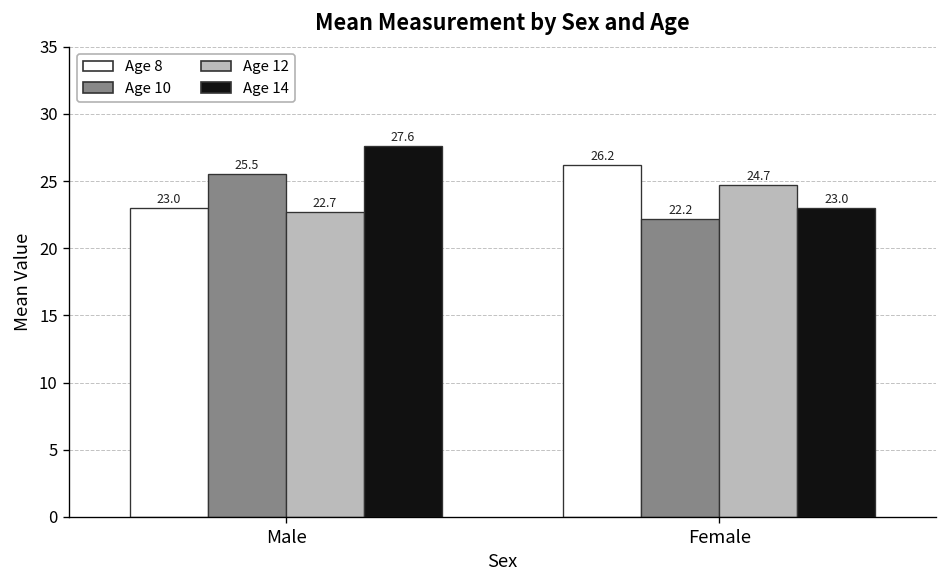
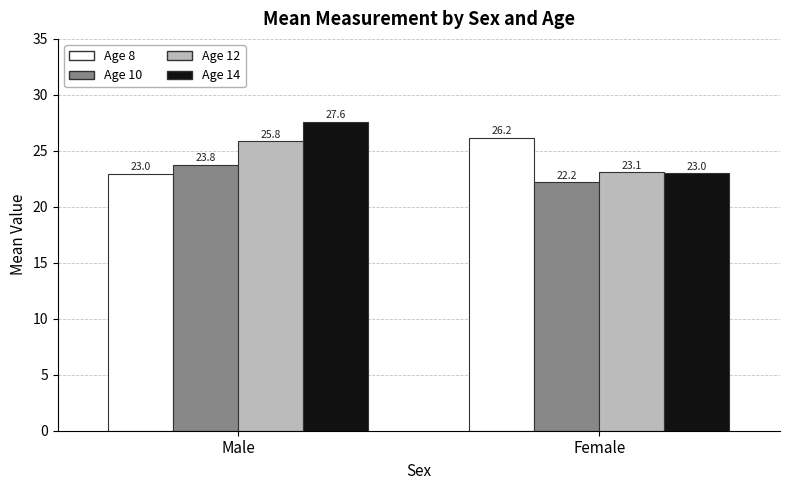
Age 10, Male: 25.5 -> 23.8
Age 12, Male: 22.7 -> 25.8
Age 12, Female: 24.7 -> 23.1
